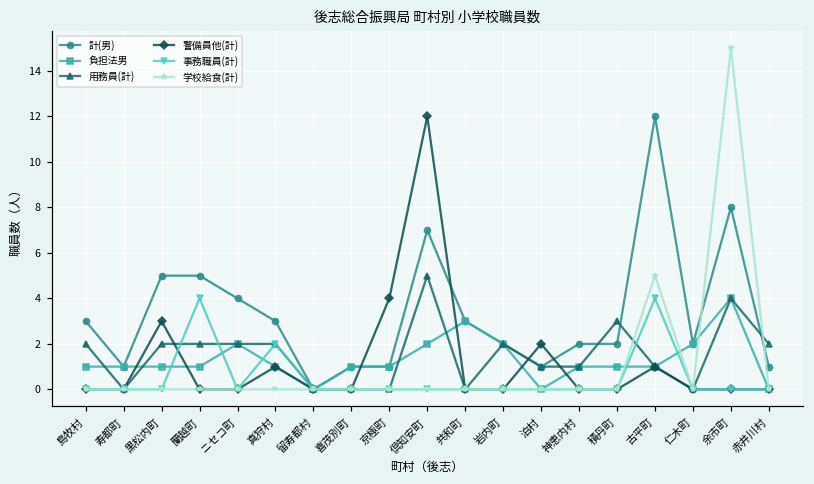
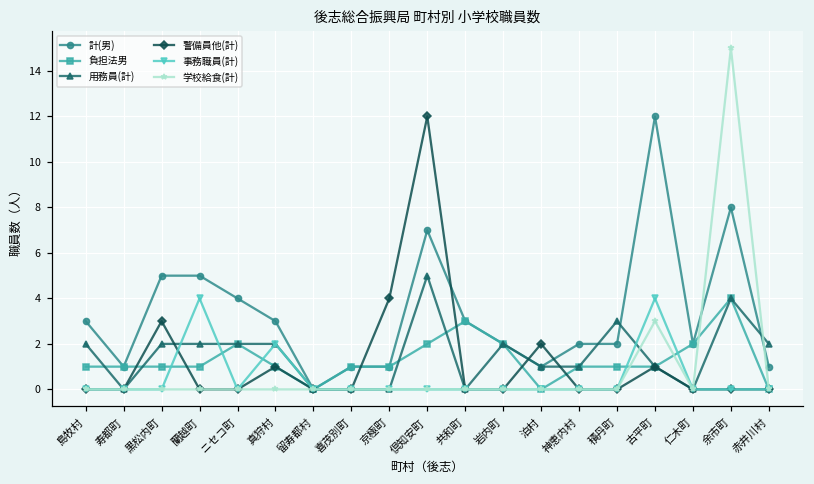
学校給食(計), 古平町: 5 -> 3
